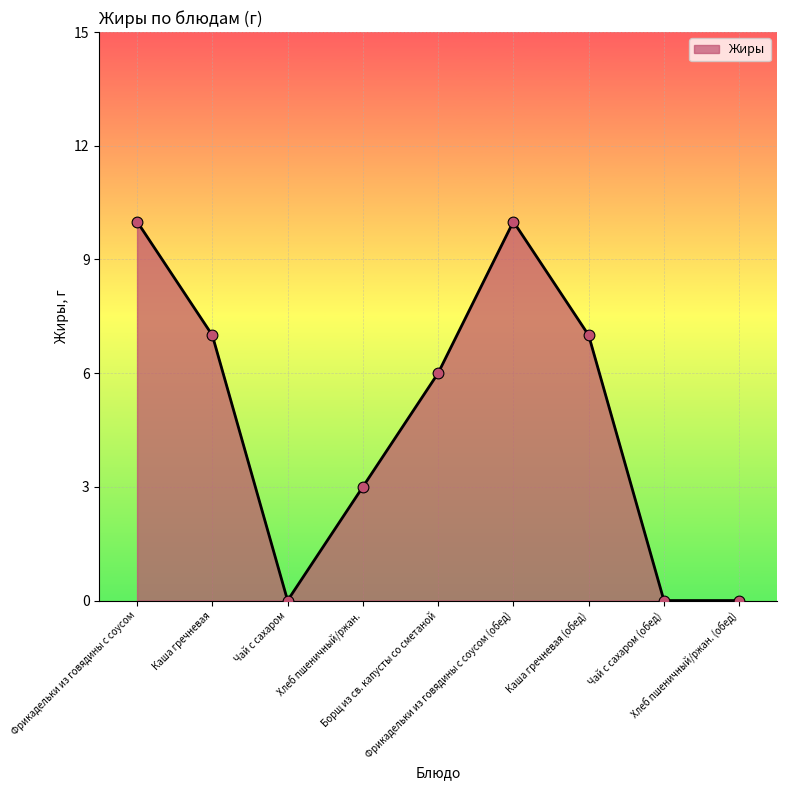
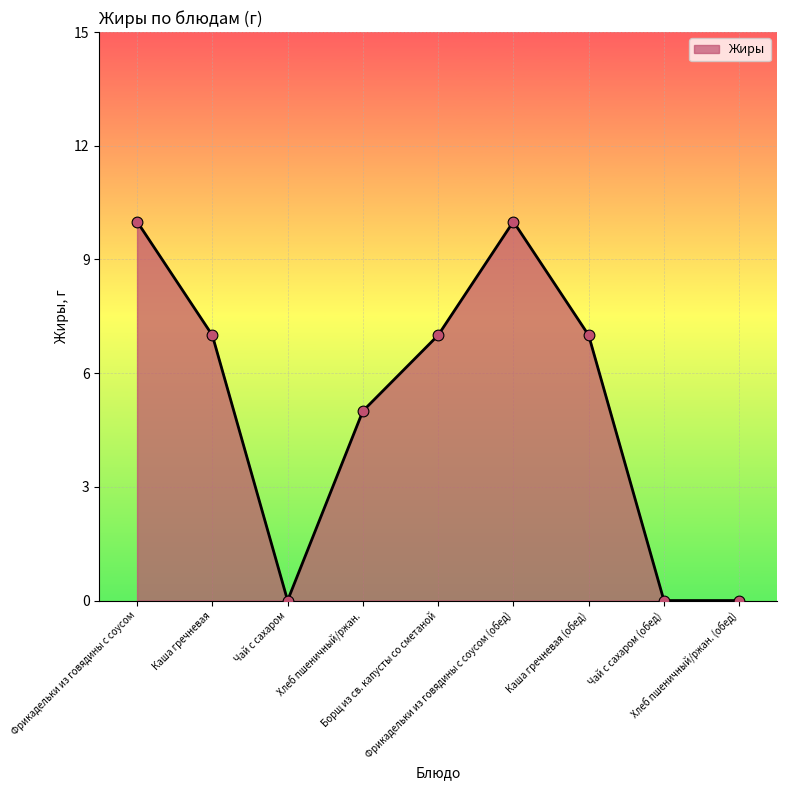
Хлеб пшеничный/ржан.: 3 -> 5
Борщ из св. капусты со сметаной: 6 -> 7
